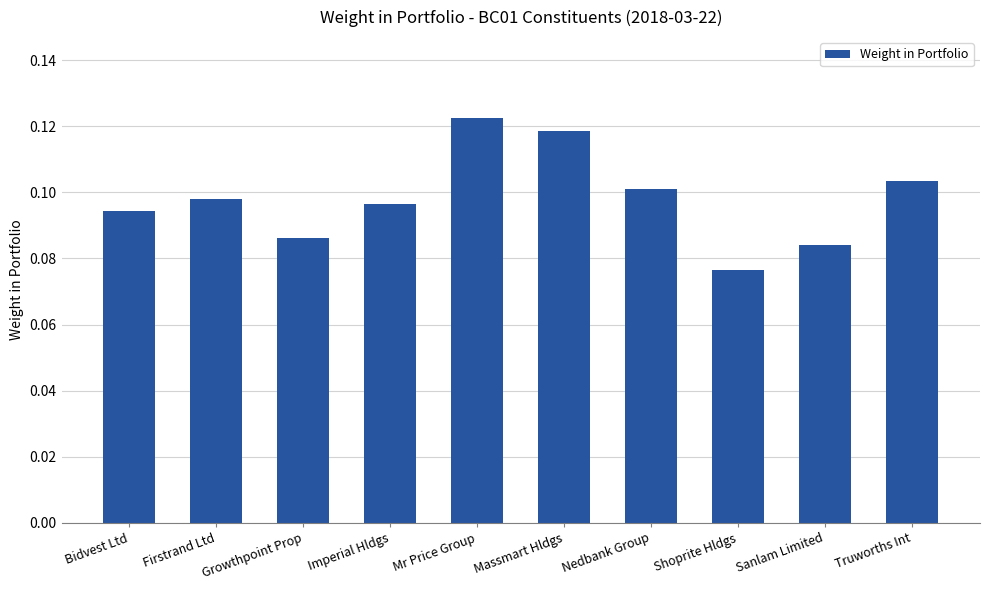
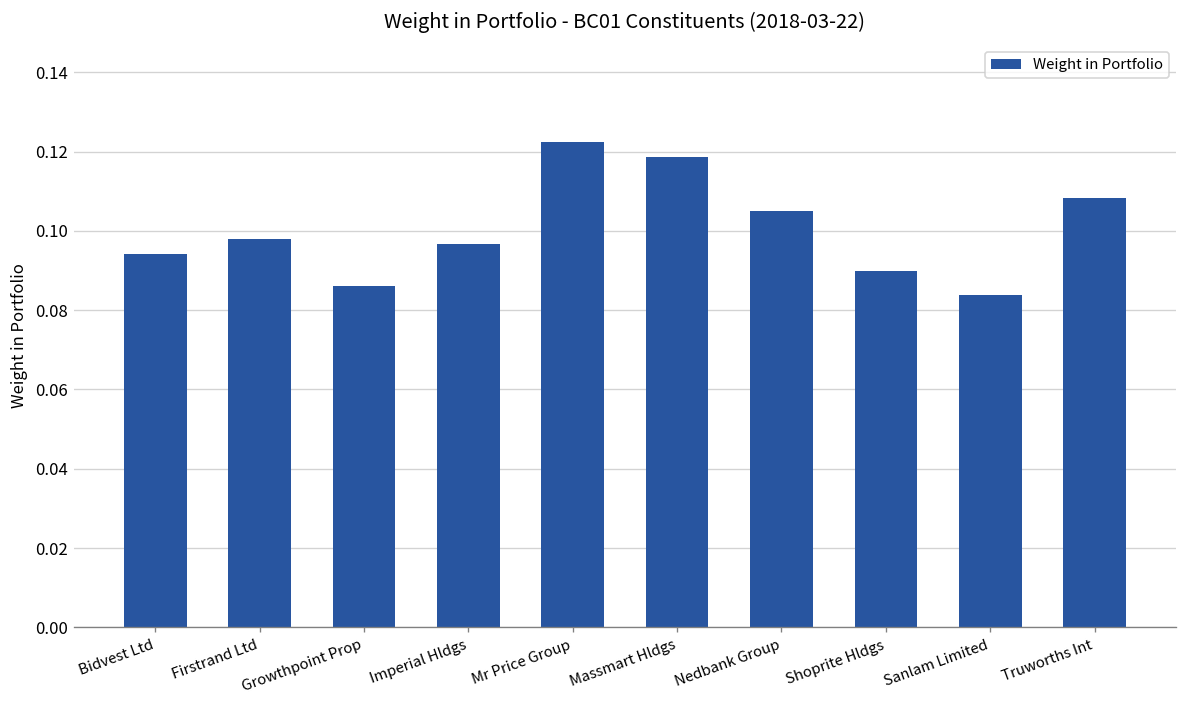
Nedbank Group: 0.101 -> 0.105
Shoprite Hldgs: 0.076 -> 0.090
Truworths Int: 0.103 -> 0.108
